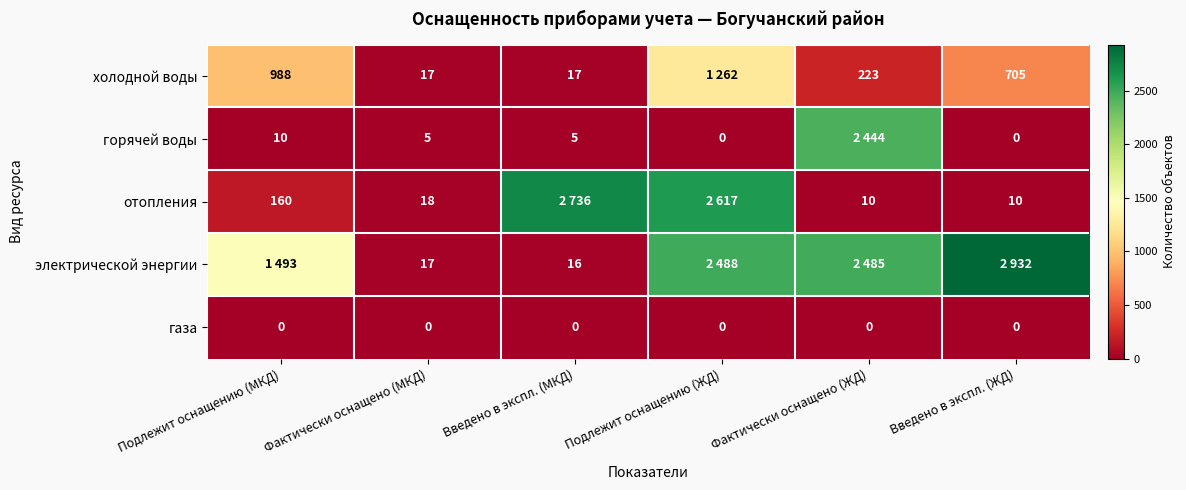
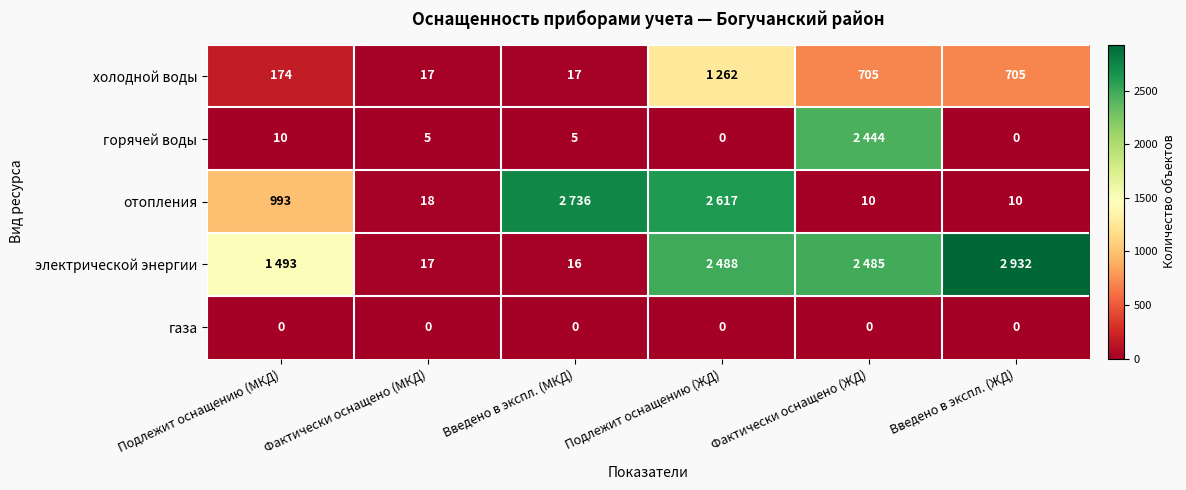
холодной воды, Подлежит оснащению (МКД): 988 -> 174
холодной воды, Фактически оснащено (ЖД): 223 -> 705
отопления, Подлежит оснащению (МКД): 160 -> 993
